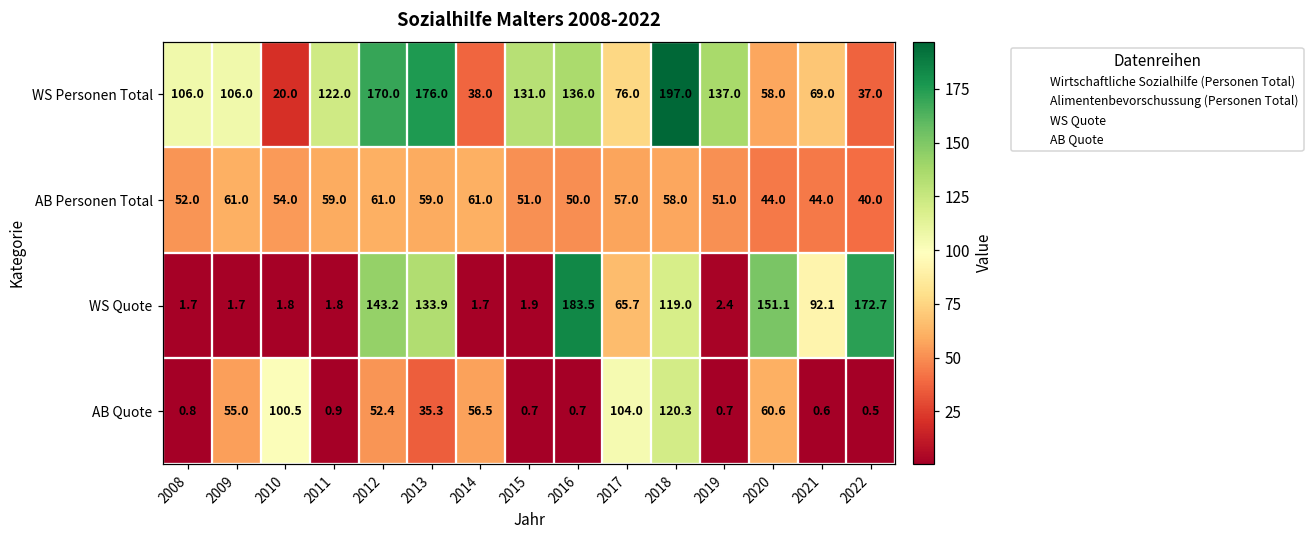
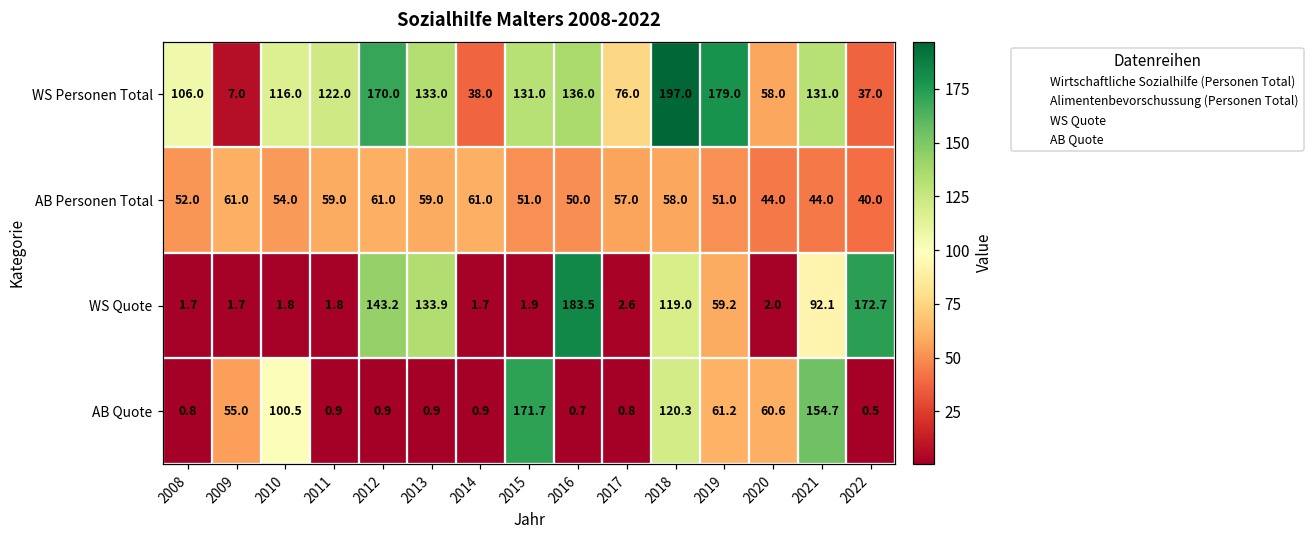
WS Personen Total, 2009: 106.0 -> 7.0
WS Personen Total, 2010: 20.0 -> 116.0
WS Personen Total, 2013: 176.0 -> 133.0
WS Personen Total, 2019: 137.0 -> 179.0
WS Personen Total, 2021: 69.0 -> 131.0
WS Quote, 2017: 65.7 -> 2.6
WS Quote, 2019: 2.4 -> 59.2
WS Quote, 2020: 151.1 -> 2.0
AB Quote, 2012: 52.4 -> 0.9
AB Quote, 2013: 35.3 -> 0.9
AB Quote, 2014: 56.5 -> 0.9
AB Quote, 2015: 0.7 -> 171.7
AB Quote, 2017: 104.0 -> 0.8
AB Quote, 2019: 0.7 -> 61.2
AB Quote, 2021: 0.6 -> 154.7
